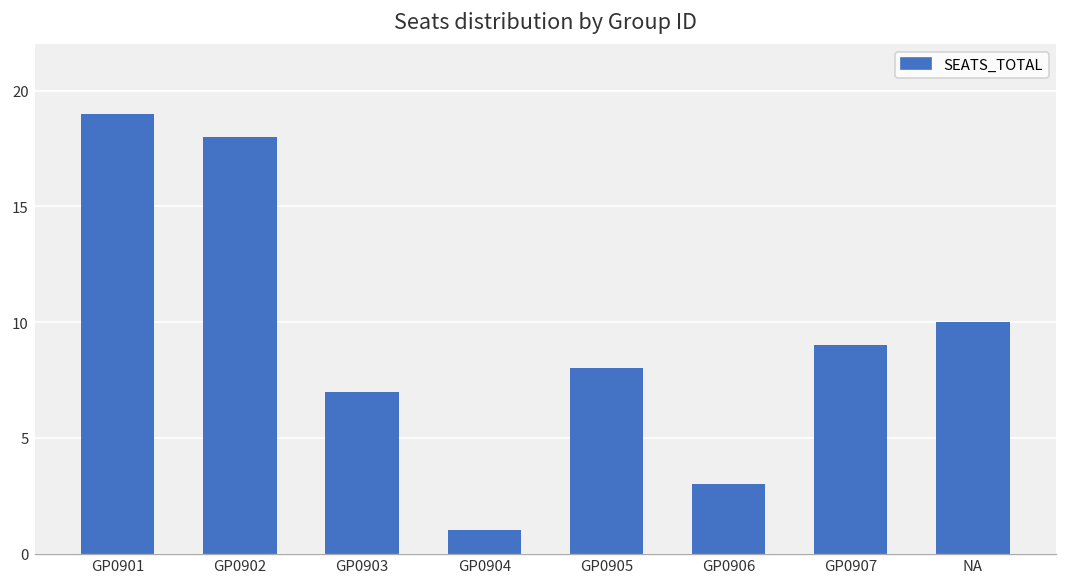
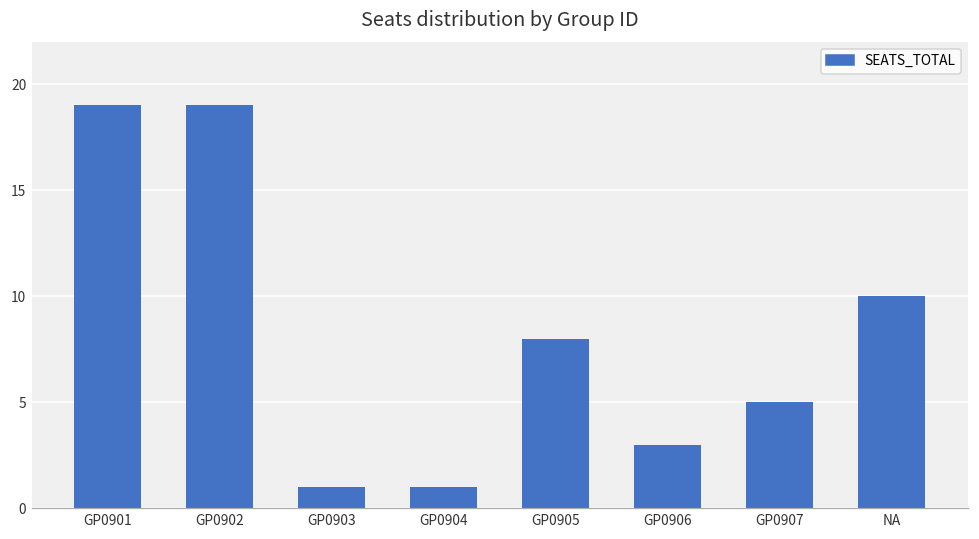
GP0902: 18 -> 19
GP0903: 7 -> 1
GP0907: 9 -> 5
